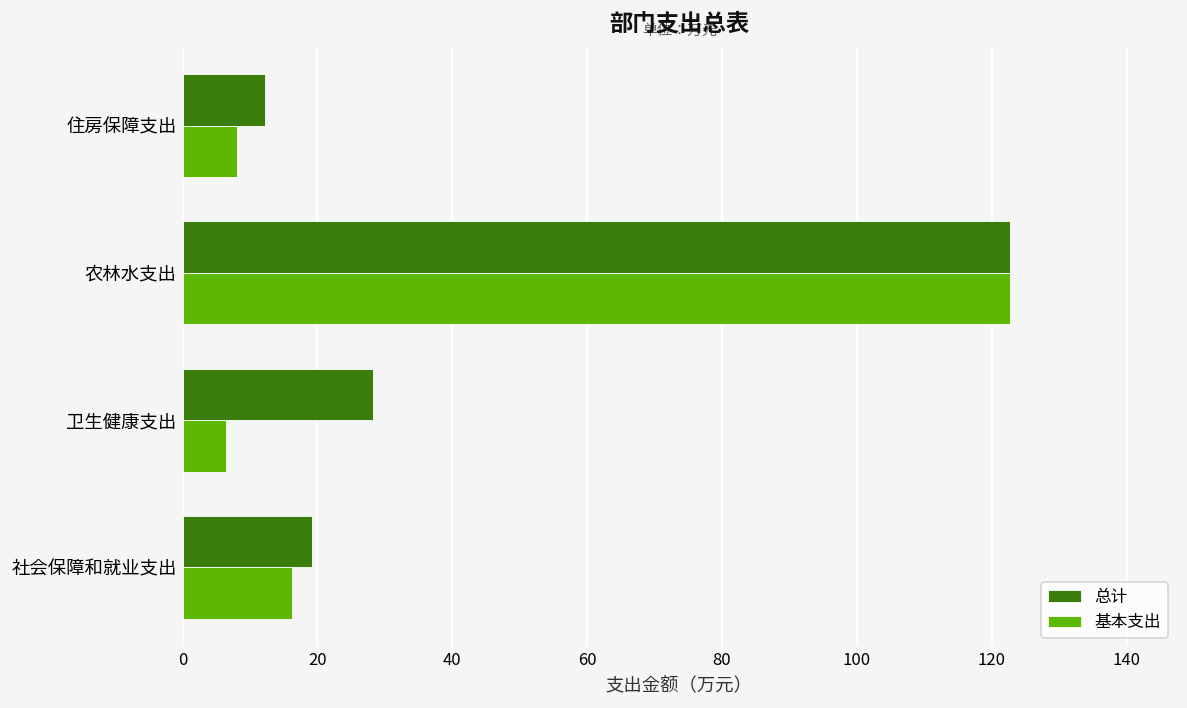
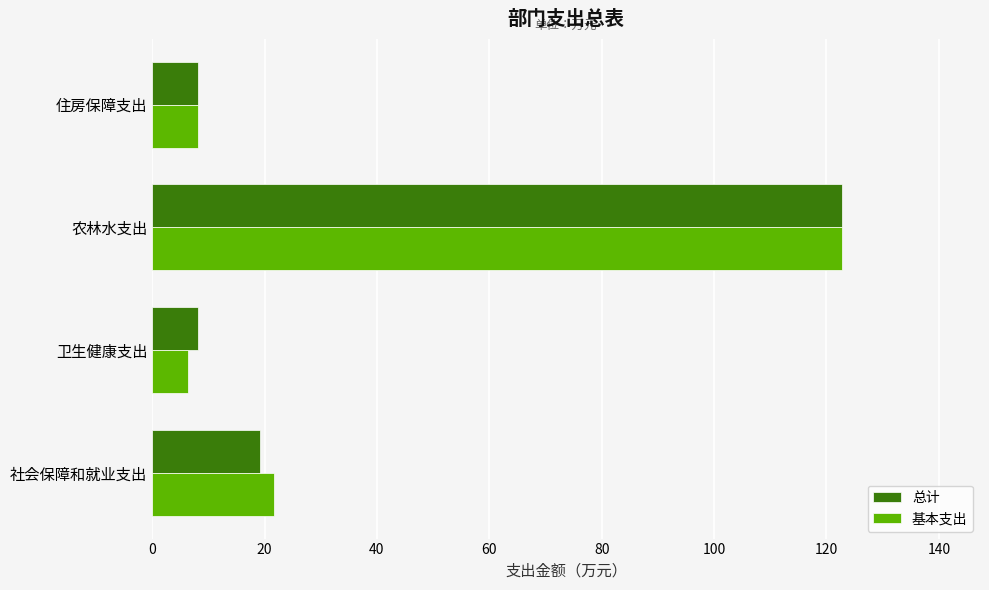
总计, 住房保障支出: 12 -> 8
总计, 卫生健康支出: 28 -> 8
基本支出, 社会保障和就业支出: 16 -> 22
